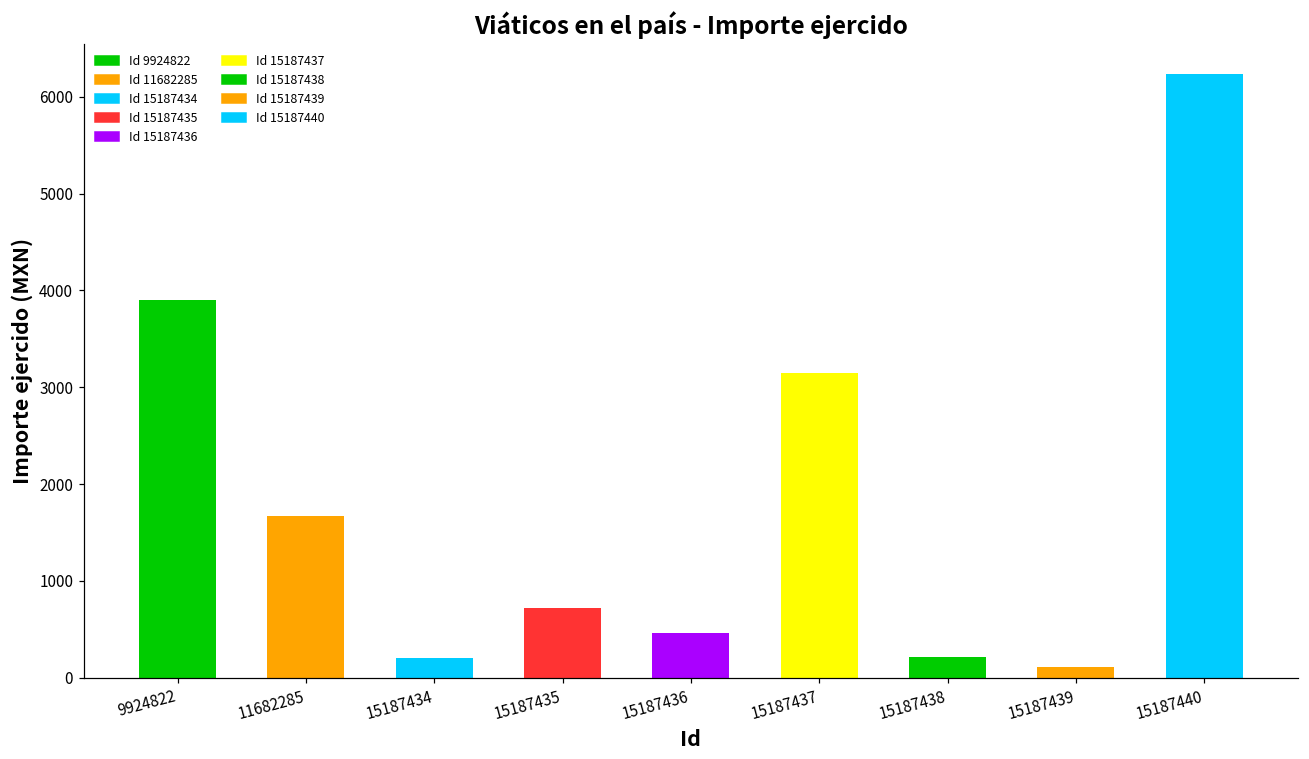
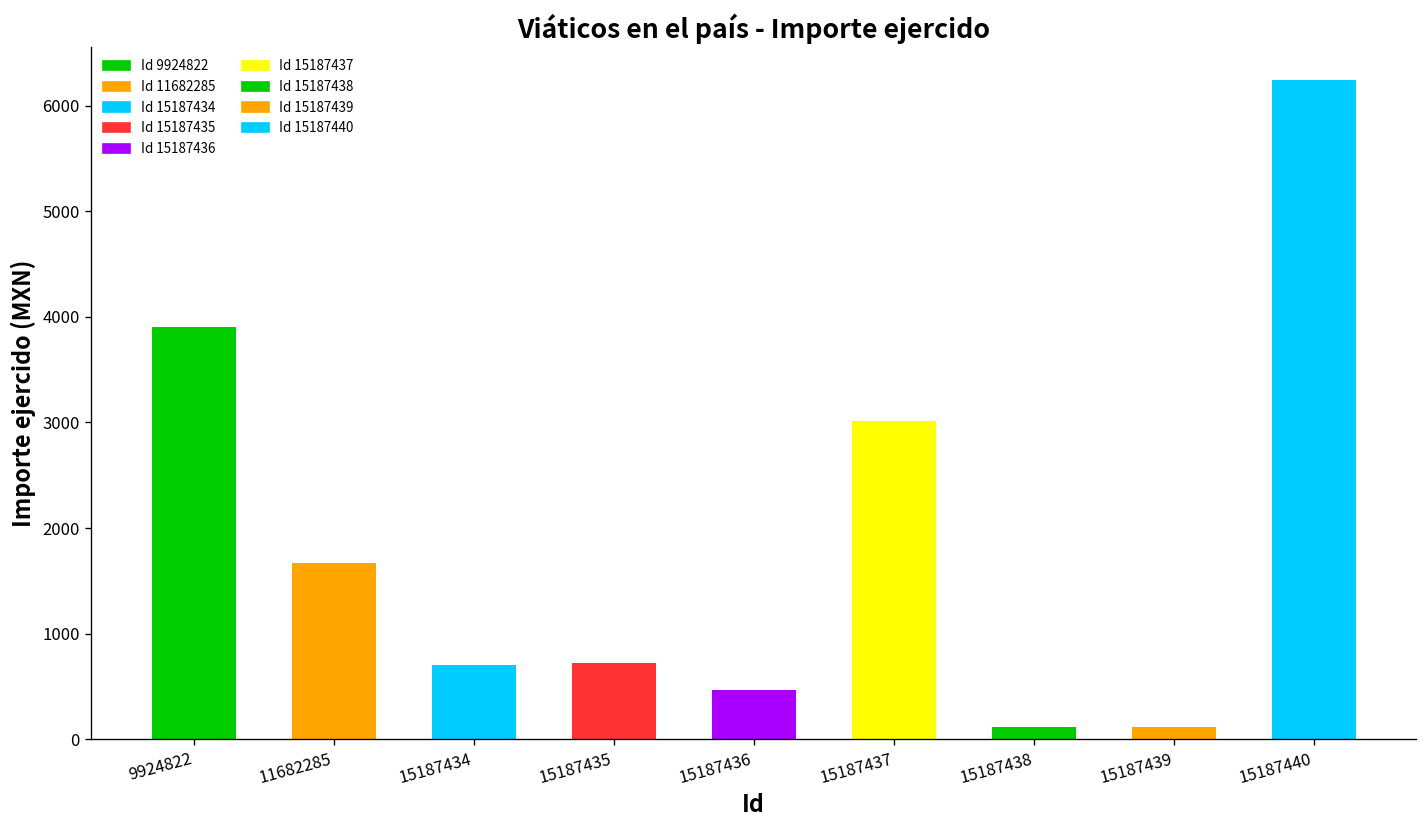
15187434: 200 -> 700
15187437: 3100 -> 3000
15187438: 200 -> 100
